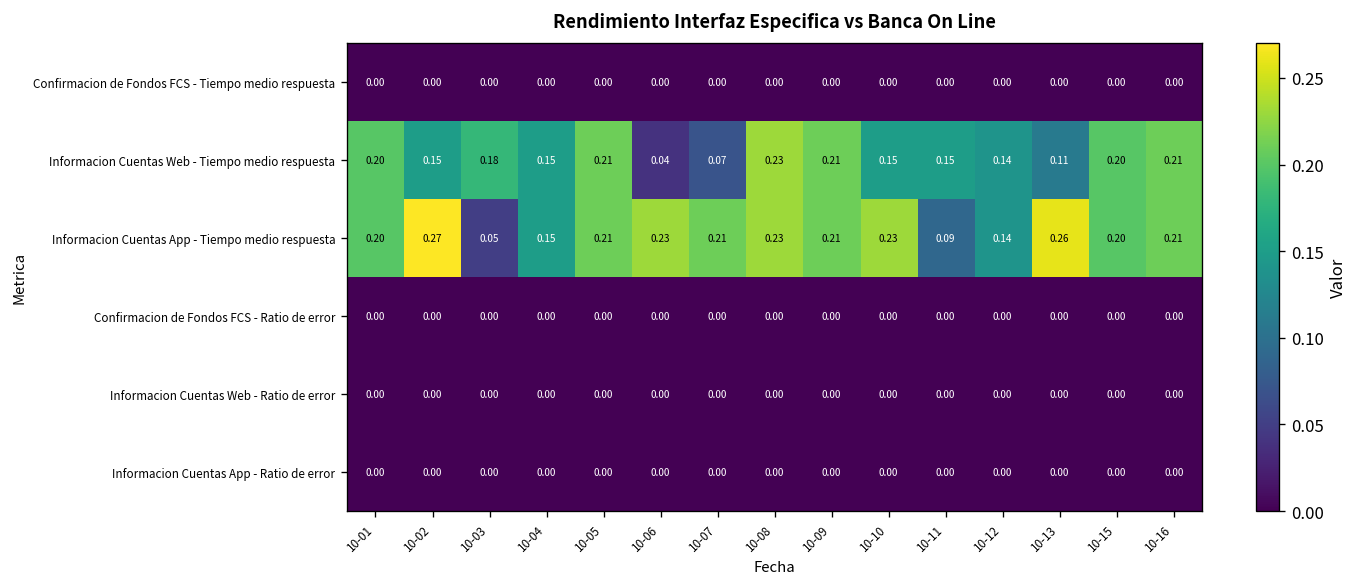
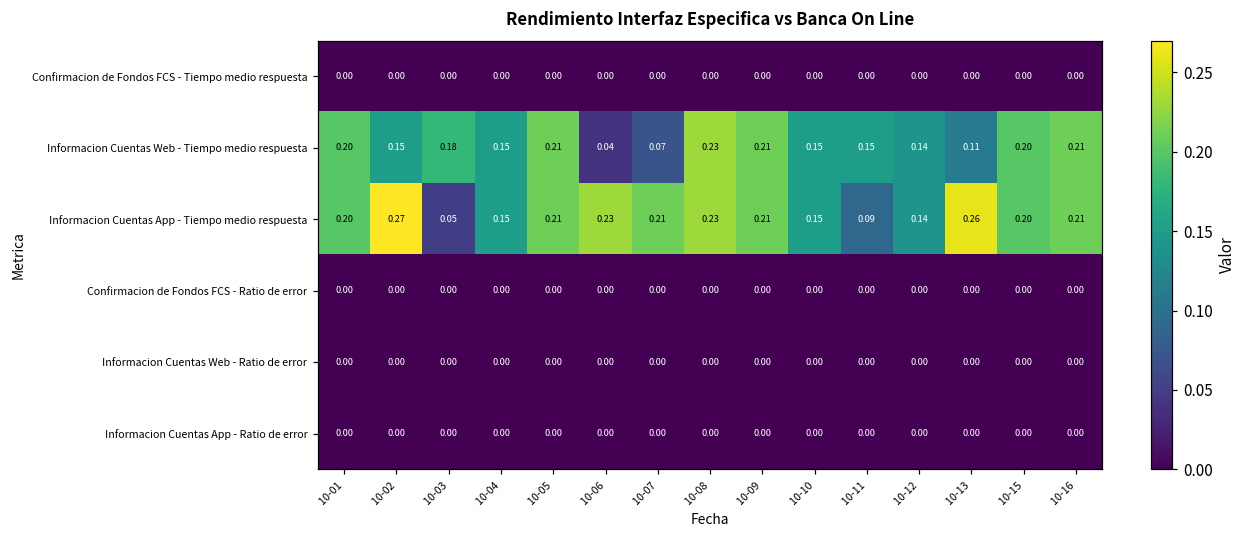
Informacion Cuentas App - Tiempo medio respuesta, 10-10: 0.23 -> 0.15
